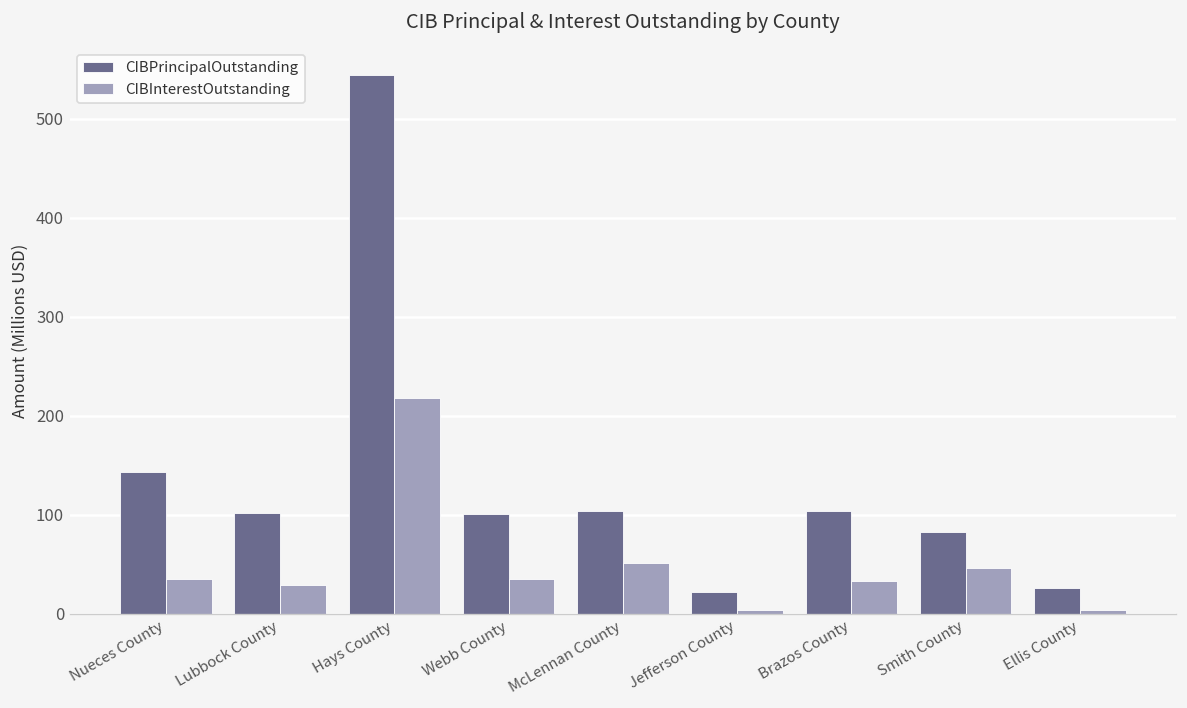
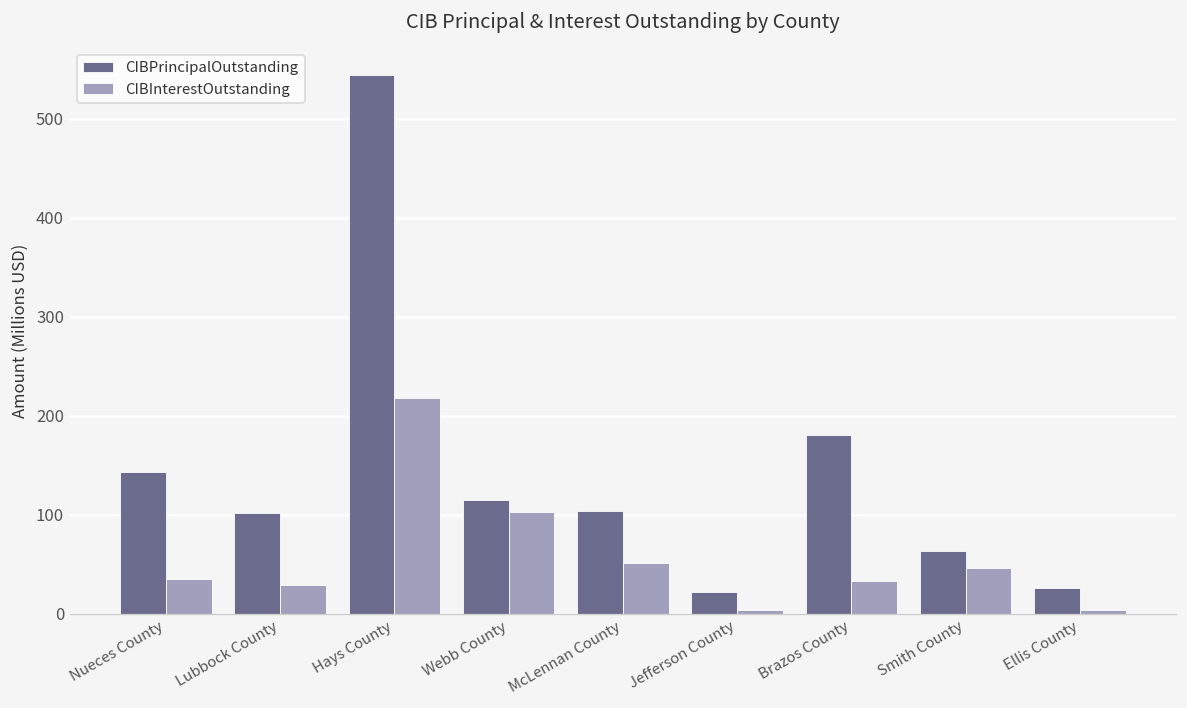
CIBPrincipalOutstanding, Webb County: 100 -> 110
CIBInterestOutstanding, Webb County: 40 -> 100
CIBPrincipalOutstanding, Brazos County: 100 -> 180
CIBPrincipalOutstanding, Smith County: 80 -> 60
